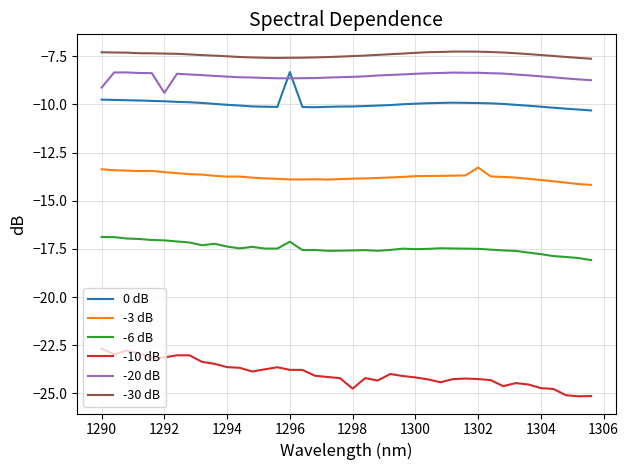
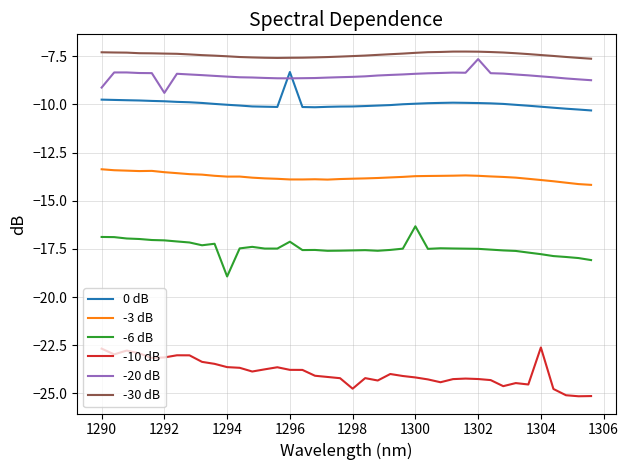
-6 dB, 1294: -17.4 -> -18.9
-6 dB, 1300: -17.5 -> -16.3
-3 dB, 1302: -13.3 -> -13.7
-20 dB, 1302: -8.4 -> -7.7
-10 dB, 1304: -24.7 -> -22.6
